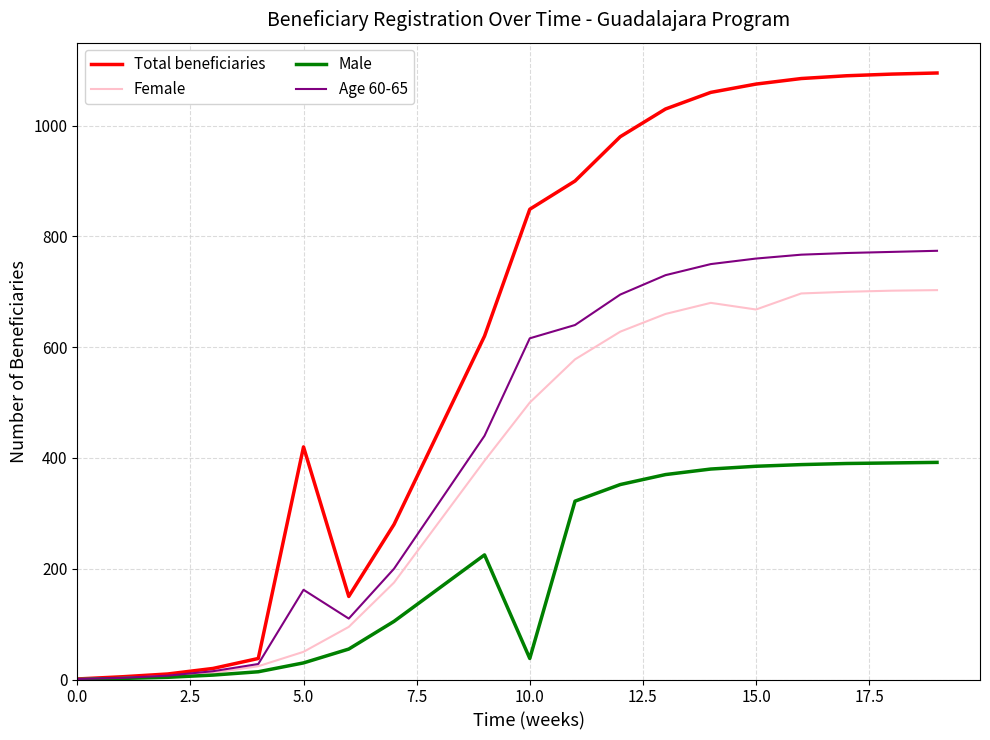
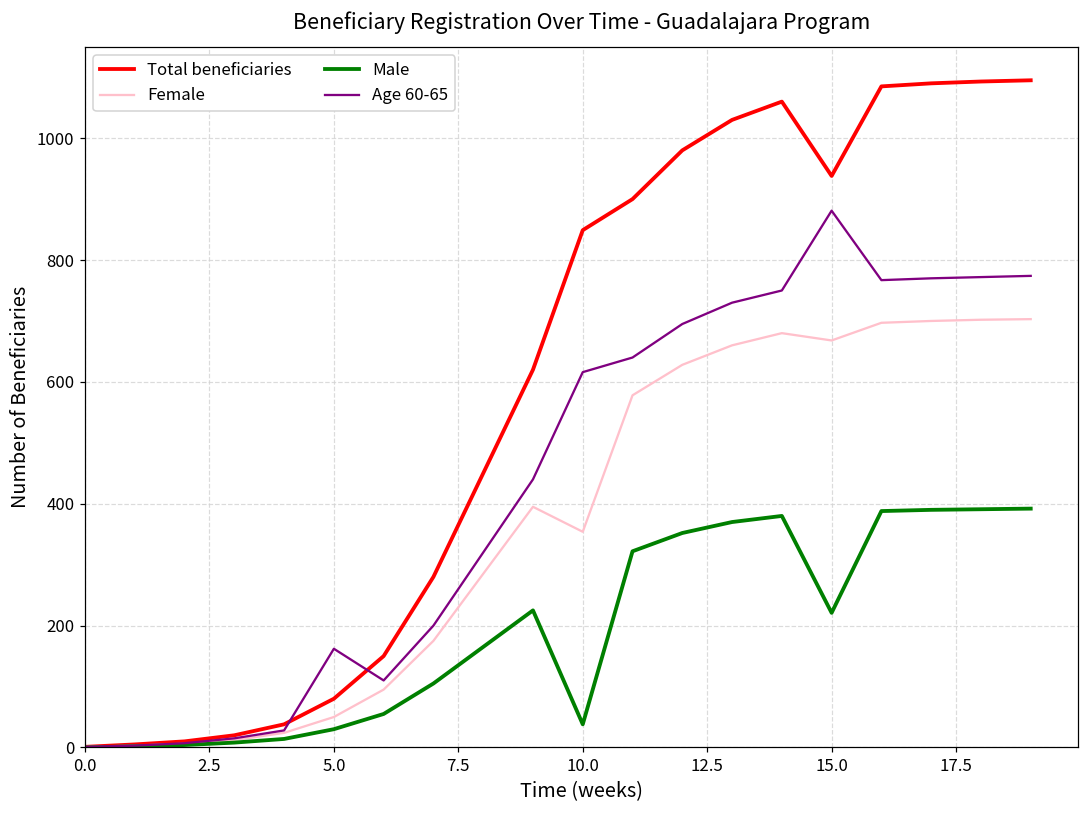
Total beneficiaries, 5.0: 420 -> 80
Female, 10.0: 500 -> 350
Total beneficiaries, 15.0: 1080 -> 940
Male, 15.0: 390 -> 220
Age 60-65, 15.0: 760 -> 880
